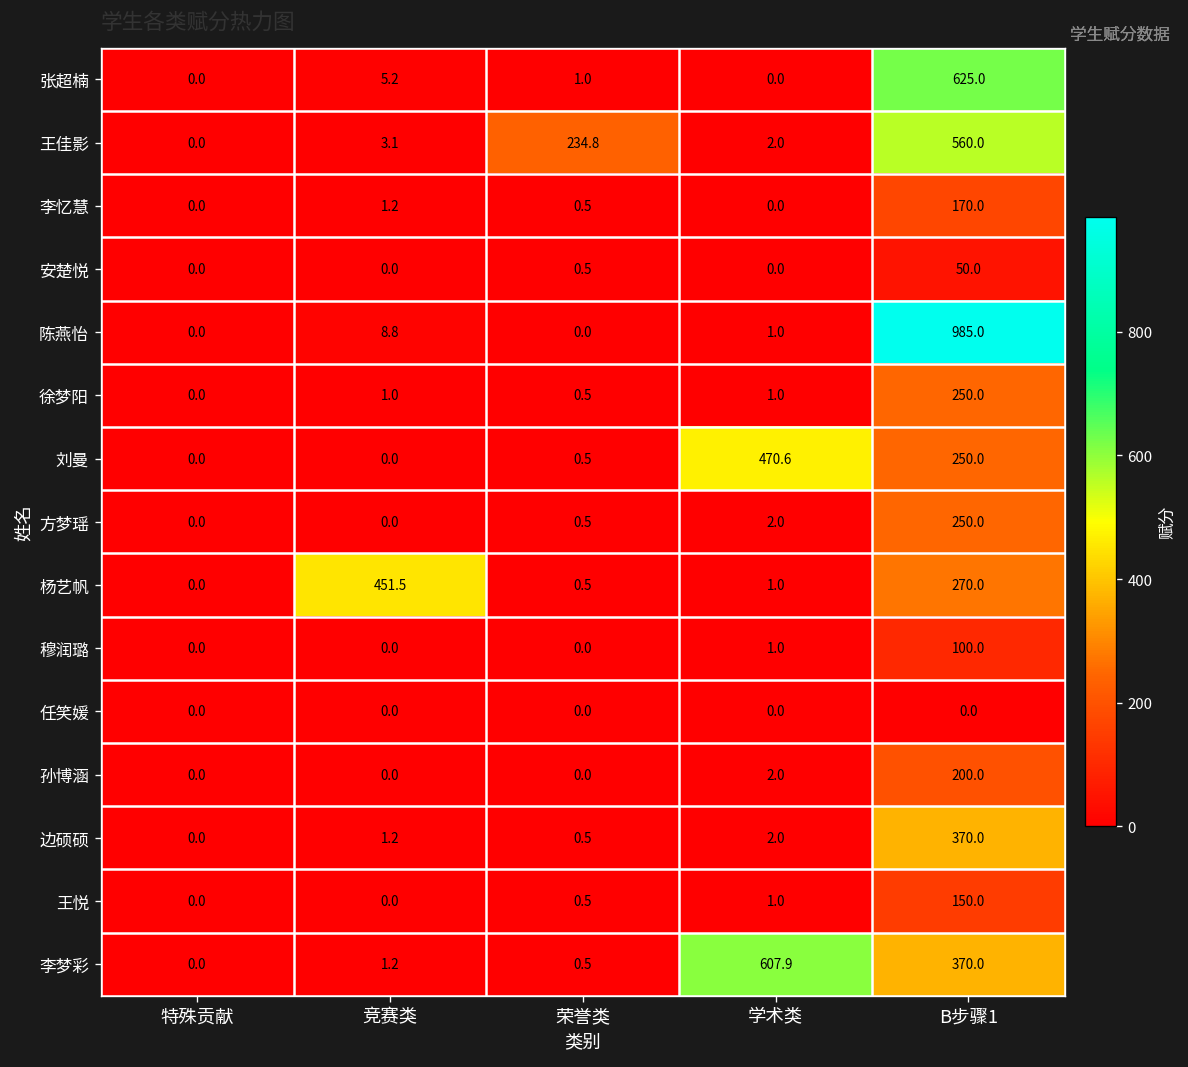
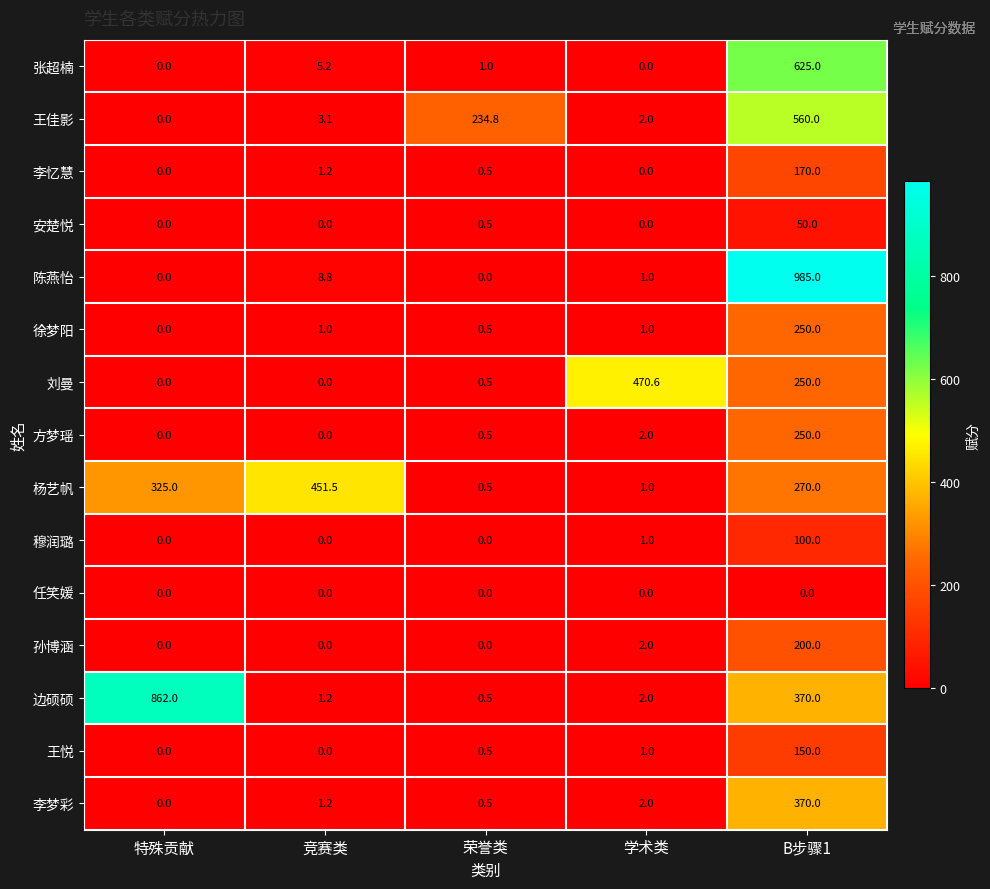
杨艺帆, 特殊贡献: 0.0 -> 325.0
边硕硕, 特殊贡献: 0.0 -> 862.0
李梦彩, 学术类: 607.9 -> 2.0
